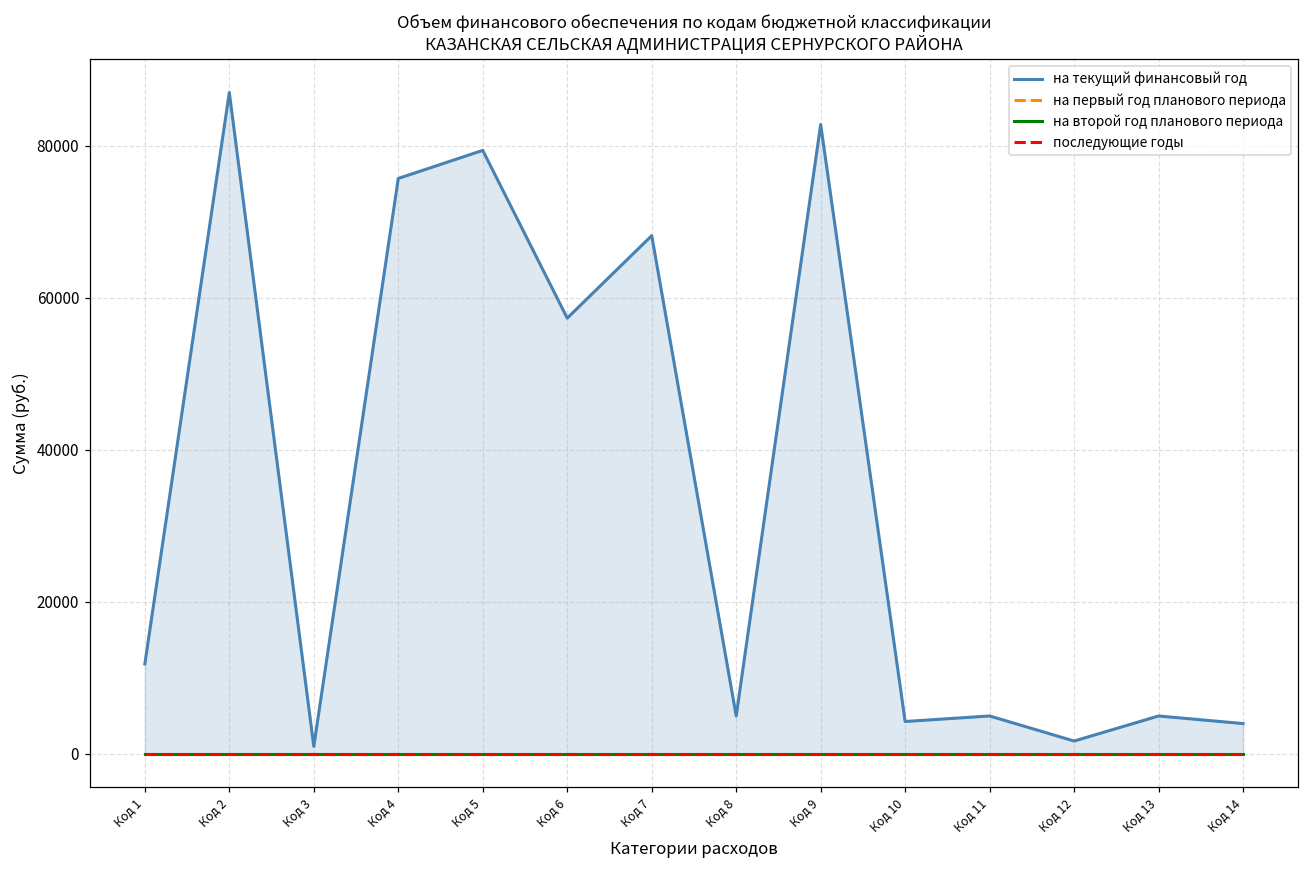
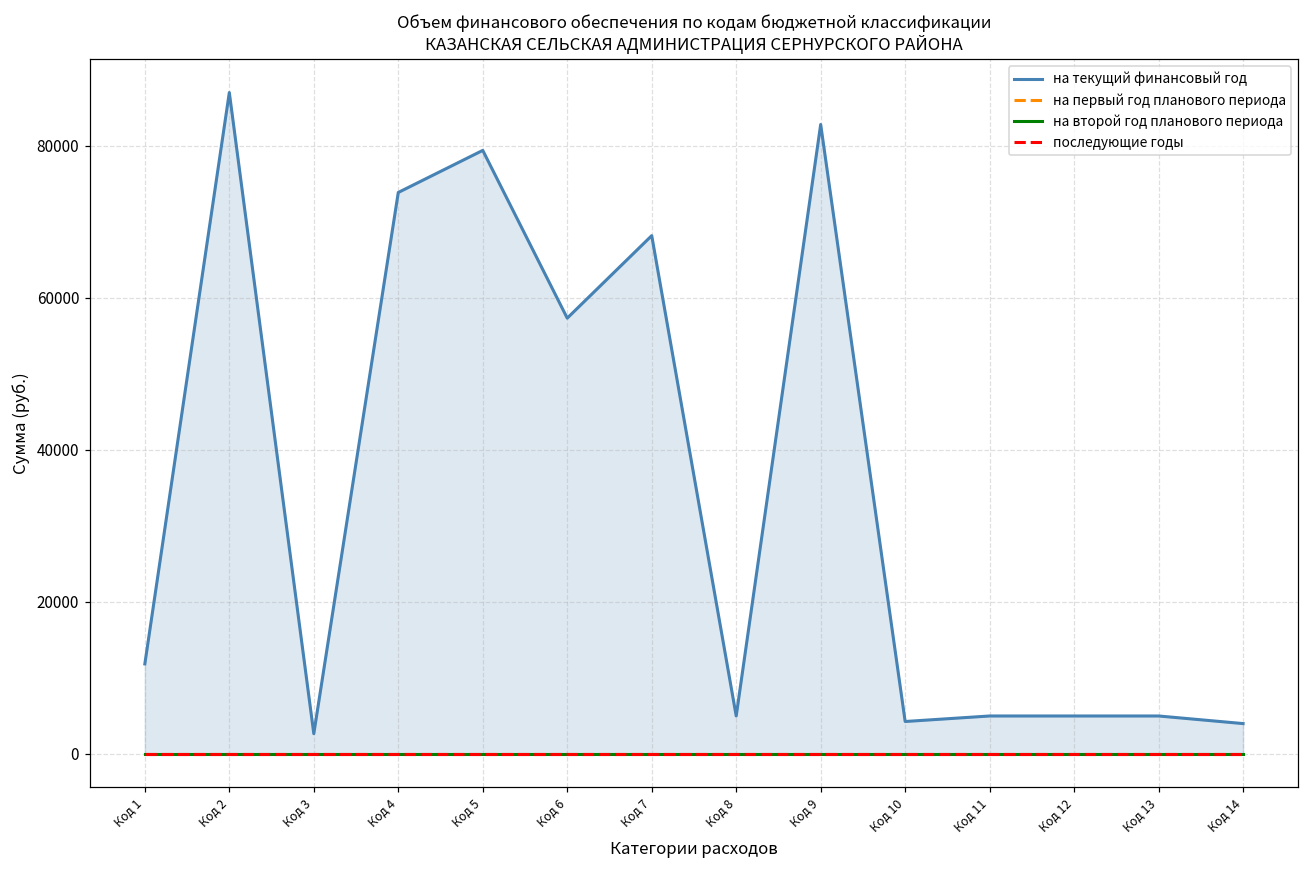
на текущий финансовый год, Код 3: 1000 -> 3000
на текущий финансовый год, Код 4: 76000 -> 74000
на текущий финансовый год, Код 12: 2000 -> 5000
